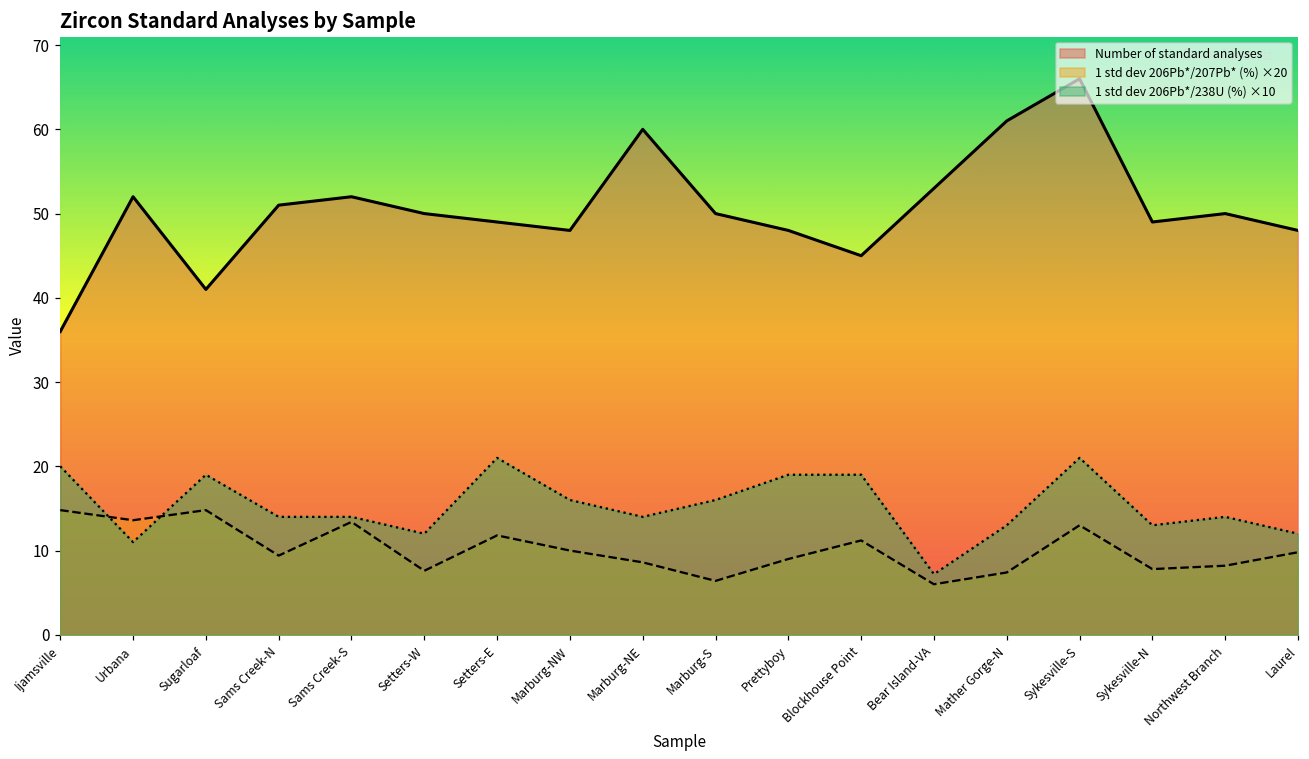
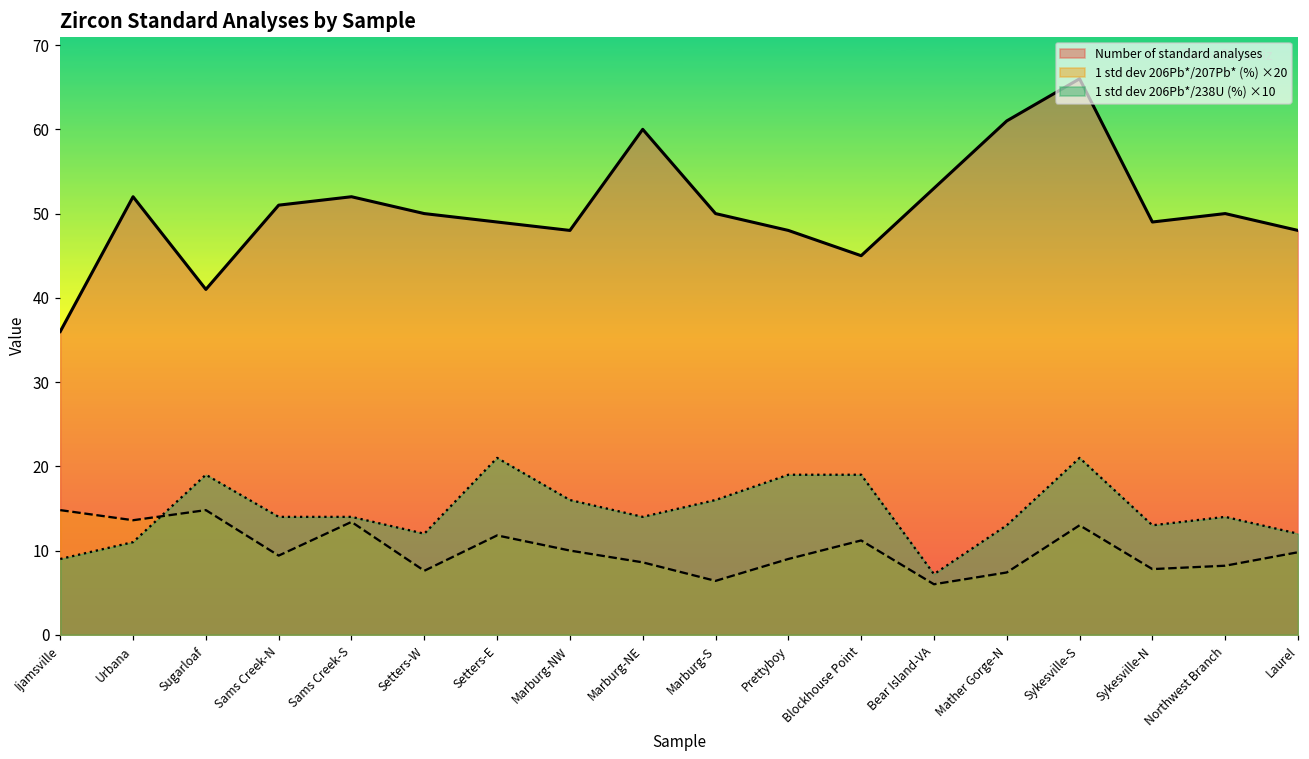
1 std dev 206Pb*/238U (%) ×10, Ijamsville: 20 -> 9
